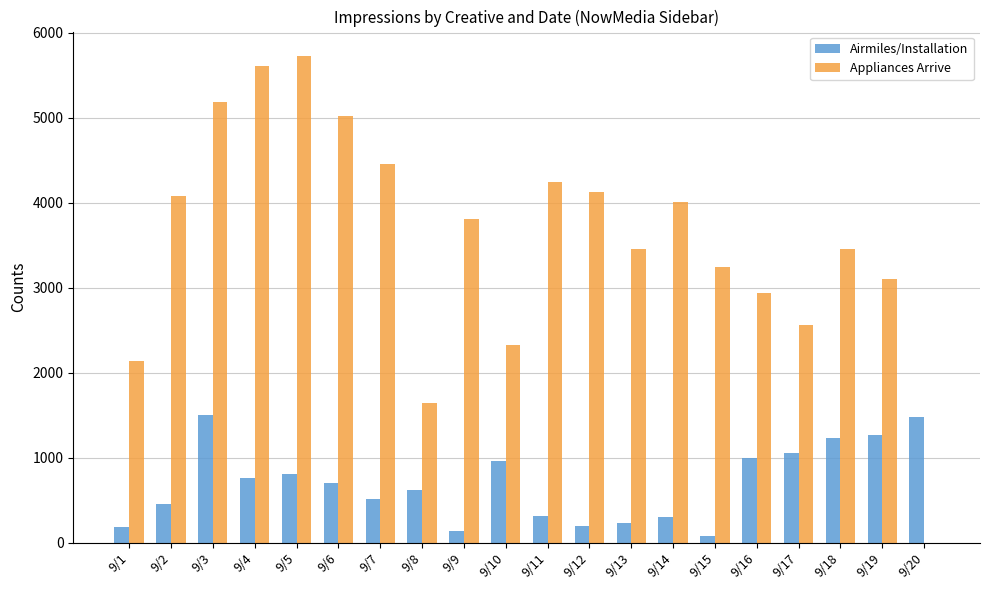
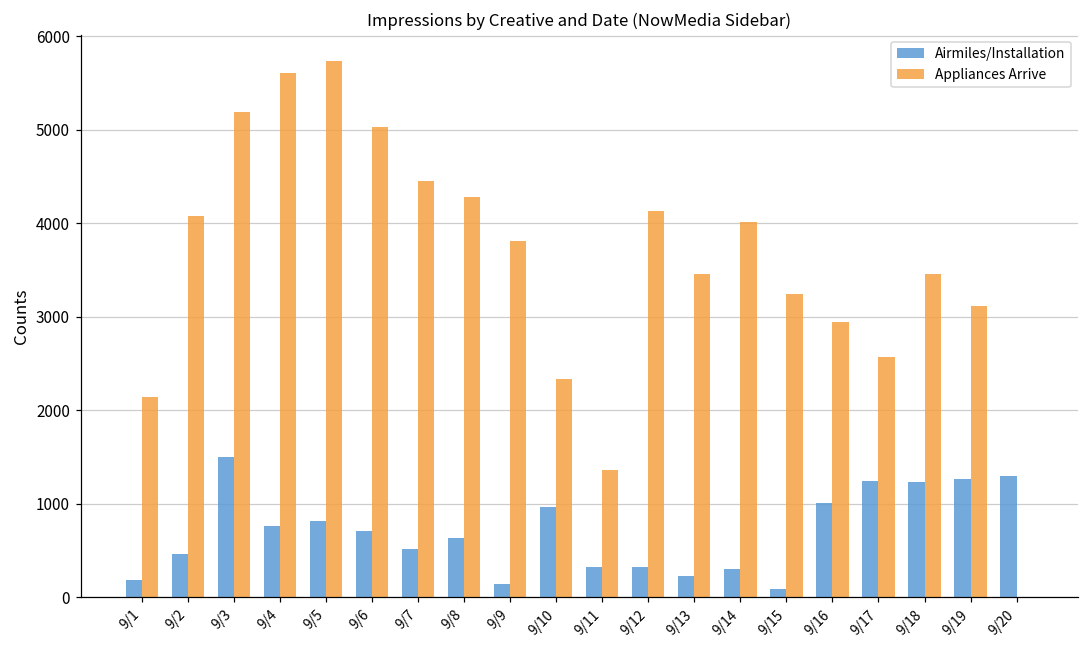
Appliances Arrive, 9/8: 1600 -> 4300
Appliances Arrive, 9/11: 4200 -> 1400
Airmiles/Installation, 9/12: 200 -> 300
Airmiles/Installation, 9/17: 1100 -> 1200
Airmiles/Installation, 9/20: 1500 -> 1300
